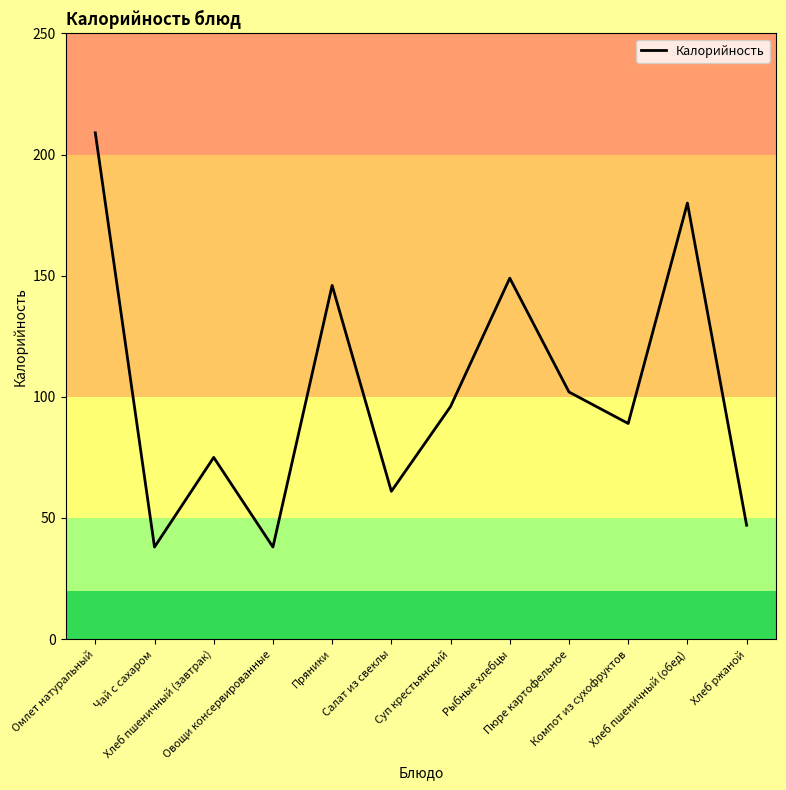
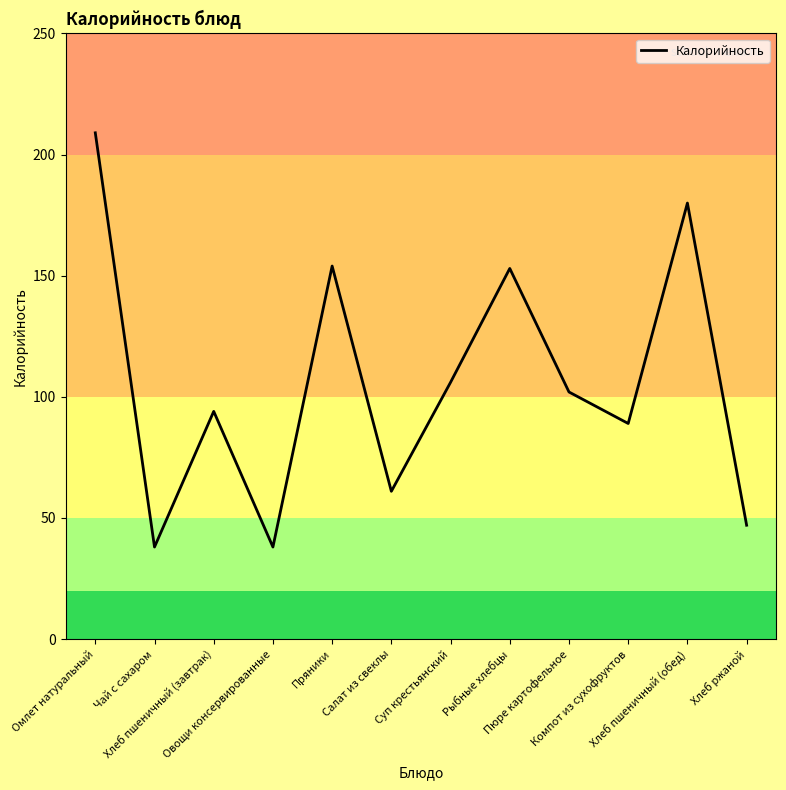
Хлеб пшеничный (завтрак): 75 -> 94
Пряники: 146 -> 154
Суп крестьянский: 96 -> 106
Рыбные хлебцы: 149 -> 153
